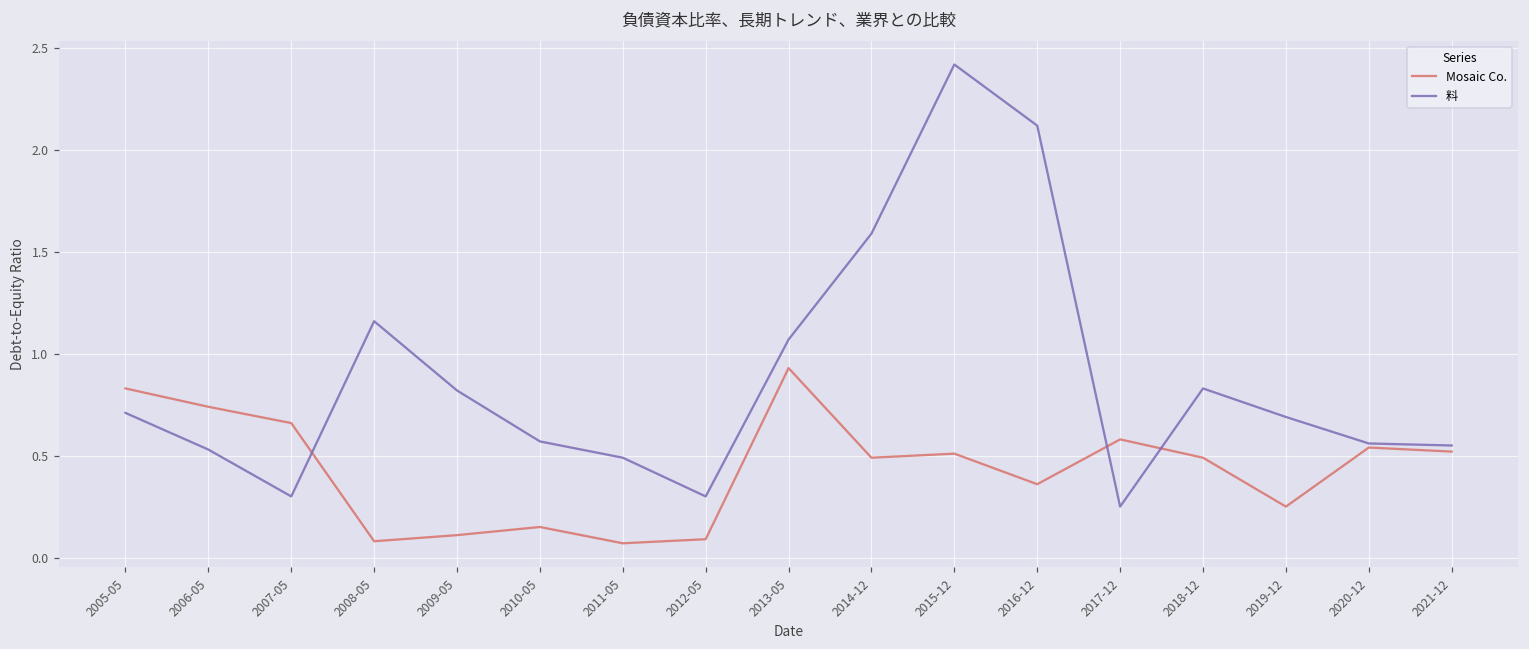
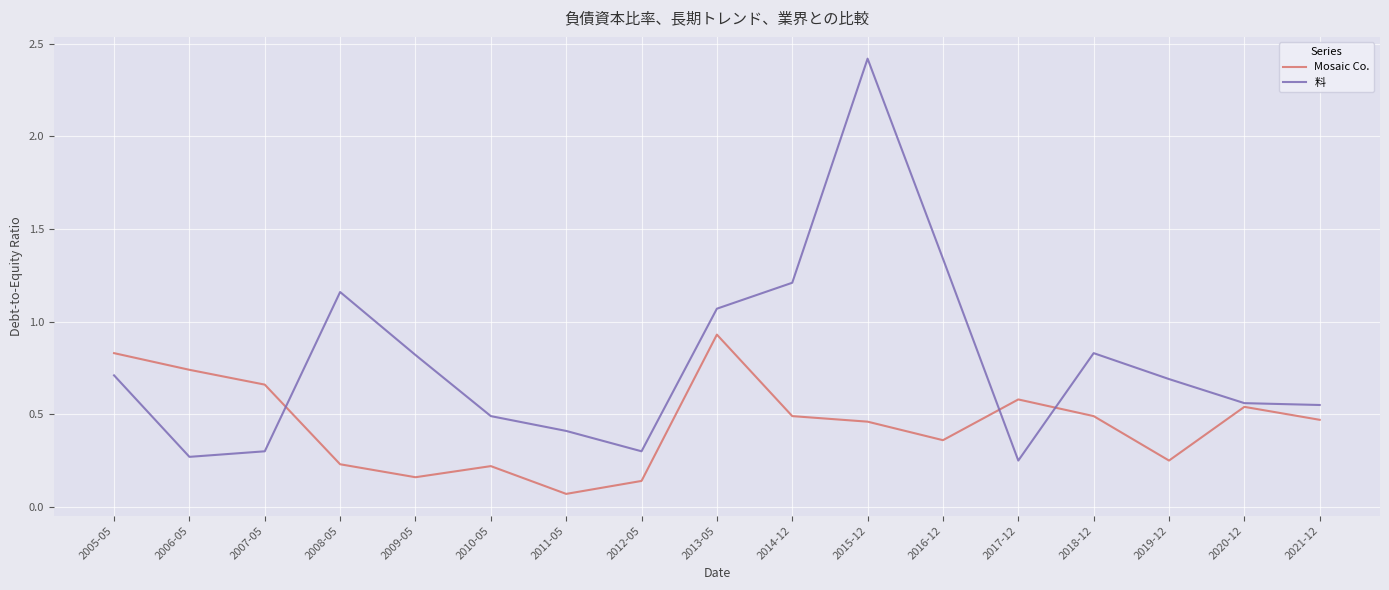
料, 2006-05: 0.53 -> 0.27
Mosaic Co., 2008-05: 0.08 -> 0.23
Mosaic Co., 2009-05: 0.11 -> 0.16
Mosaic Co., 2010-05: 0.15 -> 0.22
料, 2010-05: 0.57 -> 0.49
料, 2011-05: 0.49 -> 0.41
Mosaic Co., 2012-05: 0.09 -> 0.14
料, 2014-12: 1.59 -> 1.21
Mosaic Co., 2015-12: 0.51 -> 0.46
料, 2016-12: 2.12 -> 1.34
Mosaic Co., 2021-12: 0.52 -> 0.47
